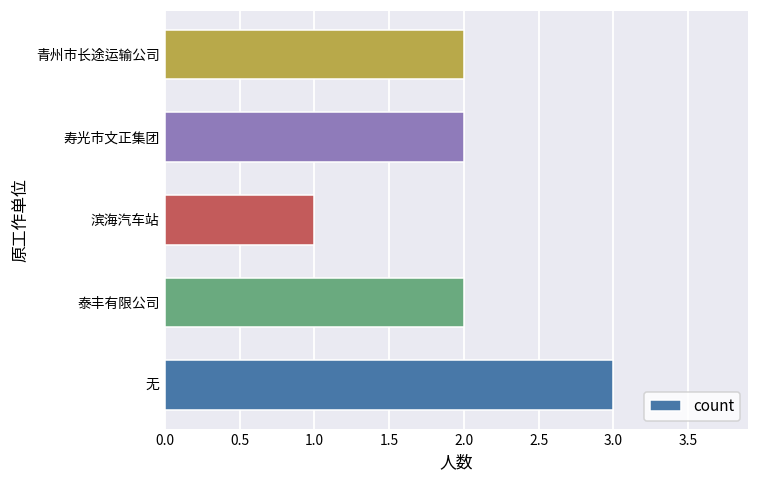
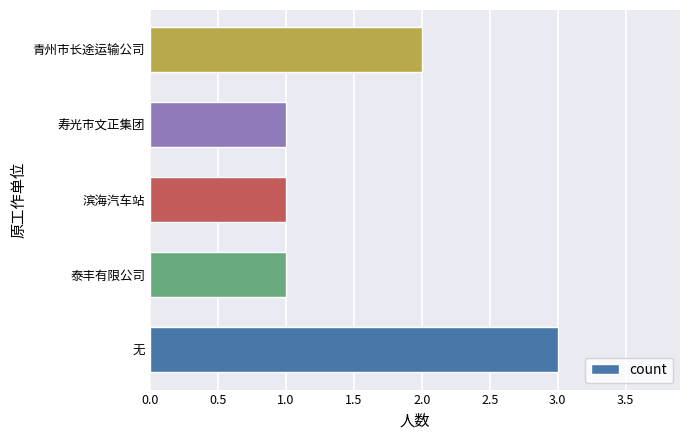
寿光市文正集团: 2 -> 1
泰丰有限公司: 2 -> 1
